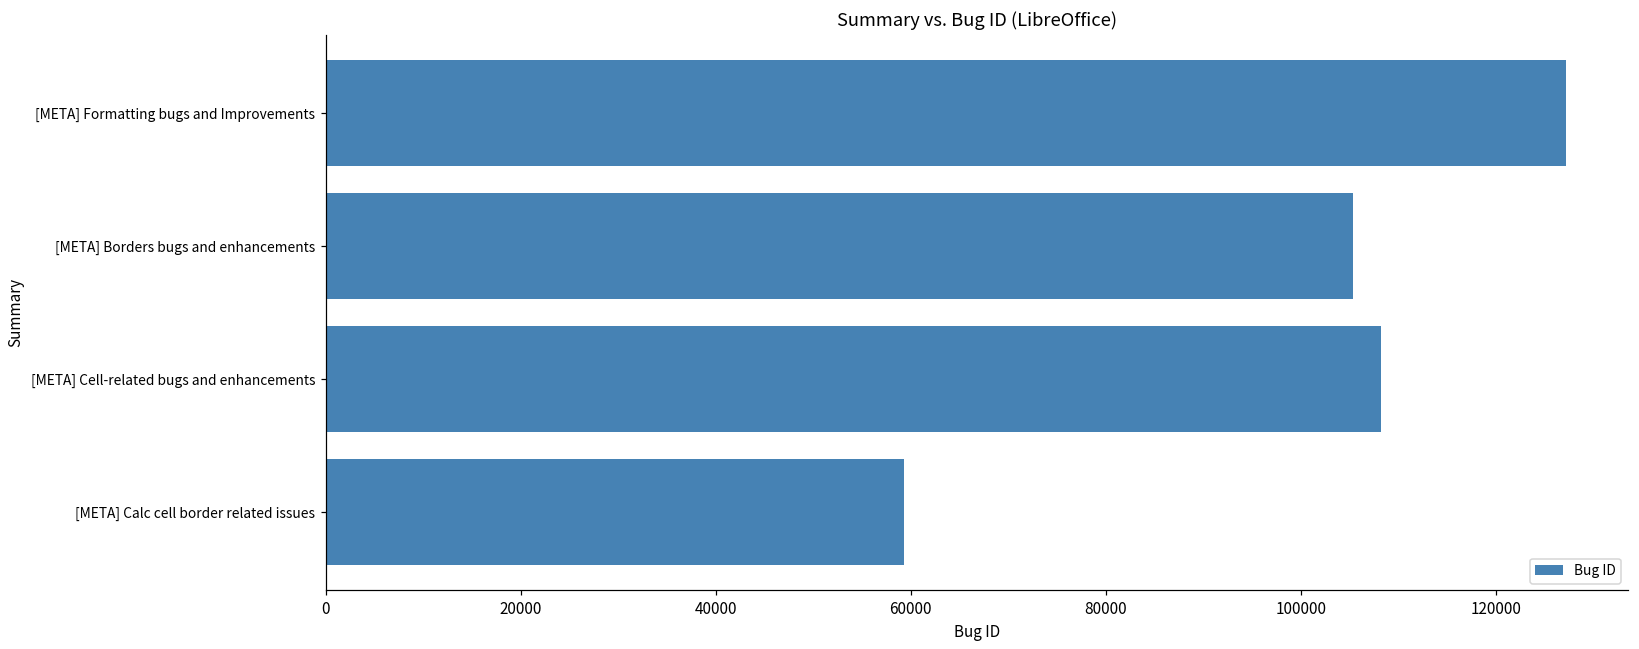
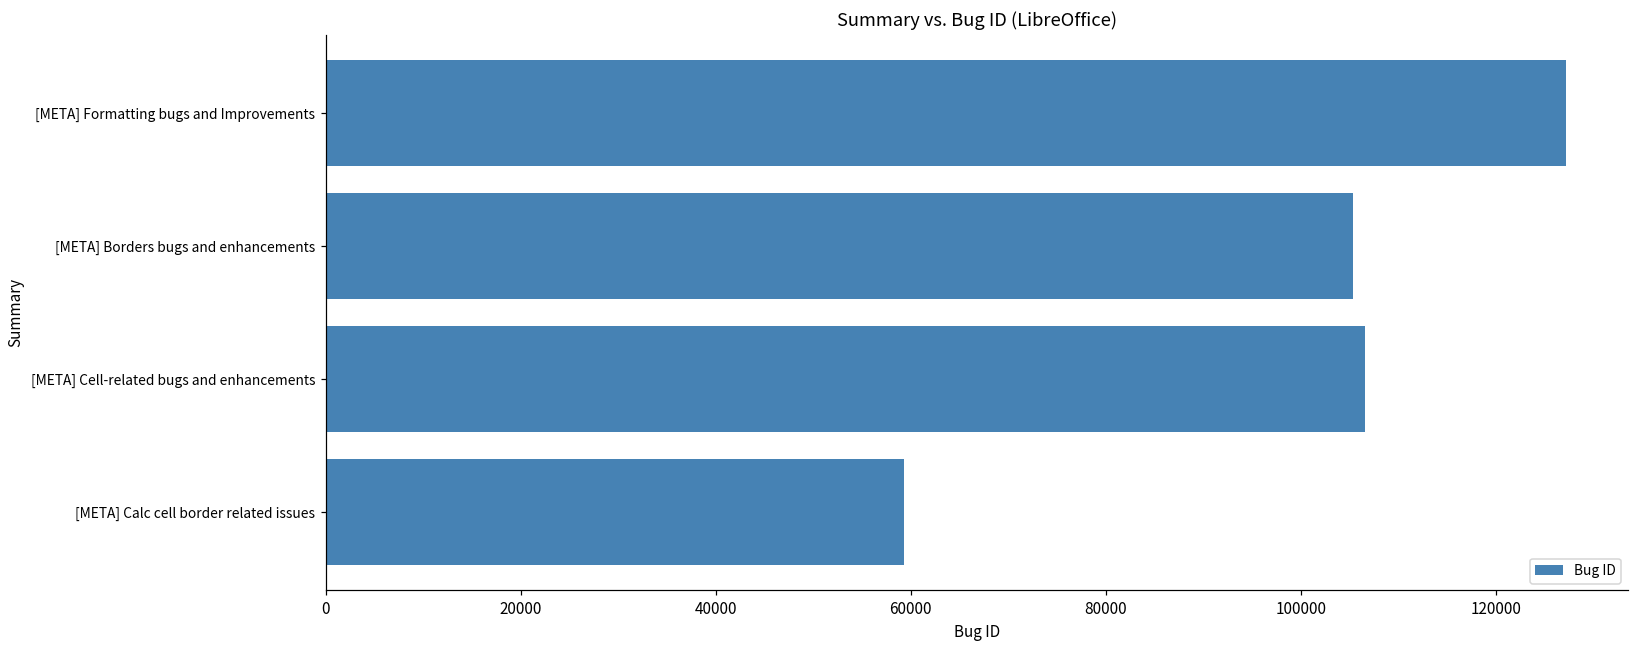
[META] Cell-related bugs and enhancements: 108000 -> 107000
